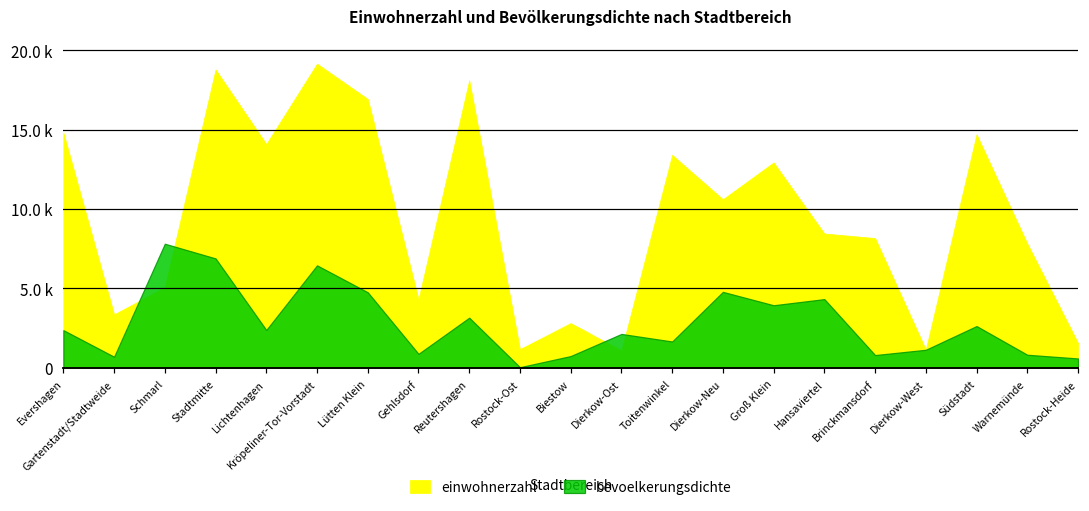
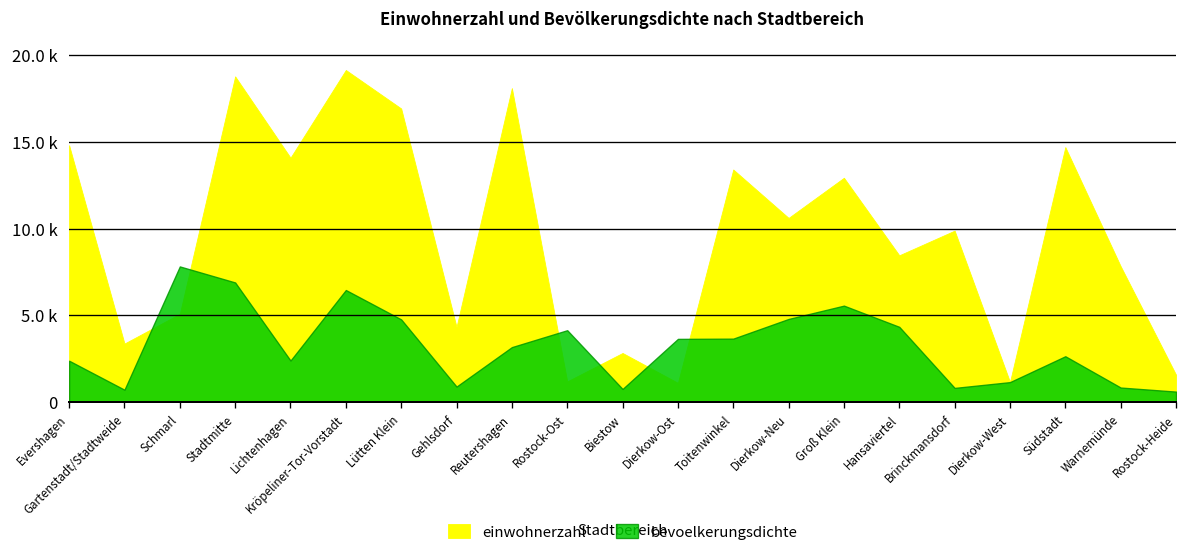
bevoelkerungsdichte, Rostock-Ost: 0 -> 4100
bevoelkerungsdichte, Dierkow-Ost: 2100 -> 3600
bevoelkerungsdichte, Toitenwinkel: 1700 -> 3600
bevoelkerungsdichte, Groß Klein: 3900 -> 5600
einwohnerzahl, Brinckmansdorf: 8200 -> 9900
